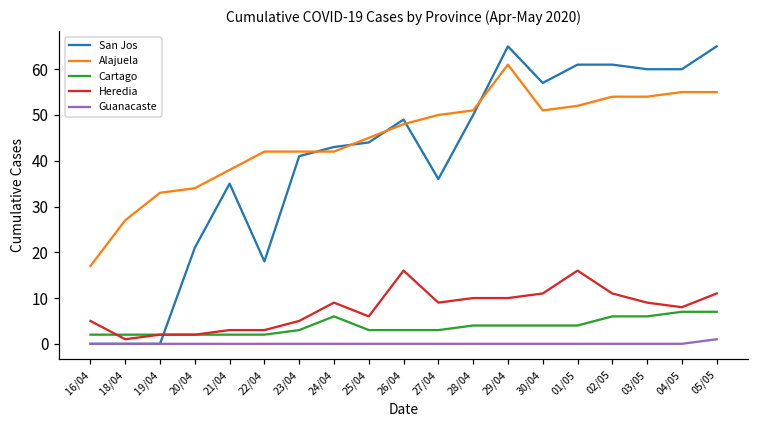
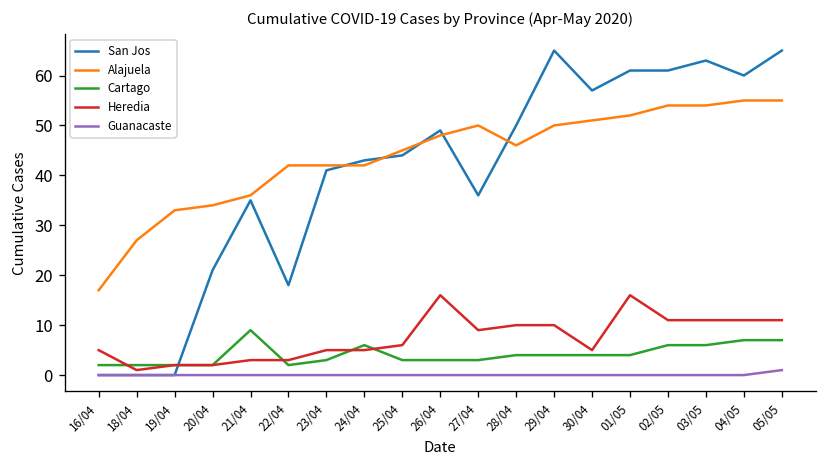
Alajuela, 21/04: 38 -> 36
Cartago, 21/04: 2 -> 9
Heredia, 24/04: 9 -> 5
Alajuela, 28/04: 51 -> 46
Alajuela, 29/04: 61 -> 50
Heredia, 30/04: 11 -> 5
San Jos, 03/05: 60 -> 63
Heredia, 03/05: 9 -> 11
Heredia, 04/05: 8 -> 11
